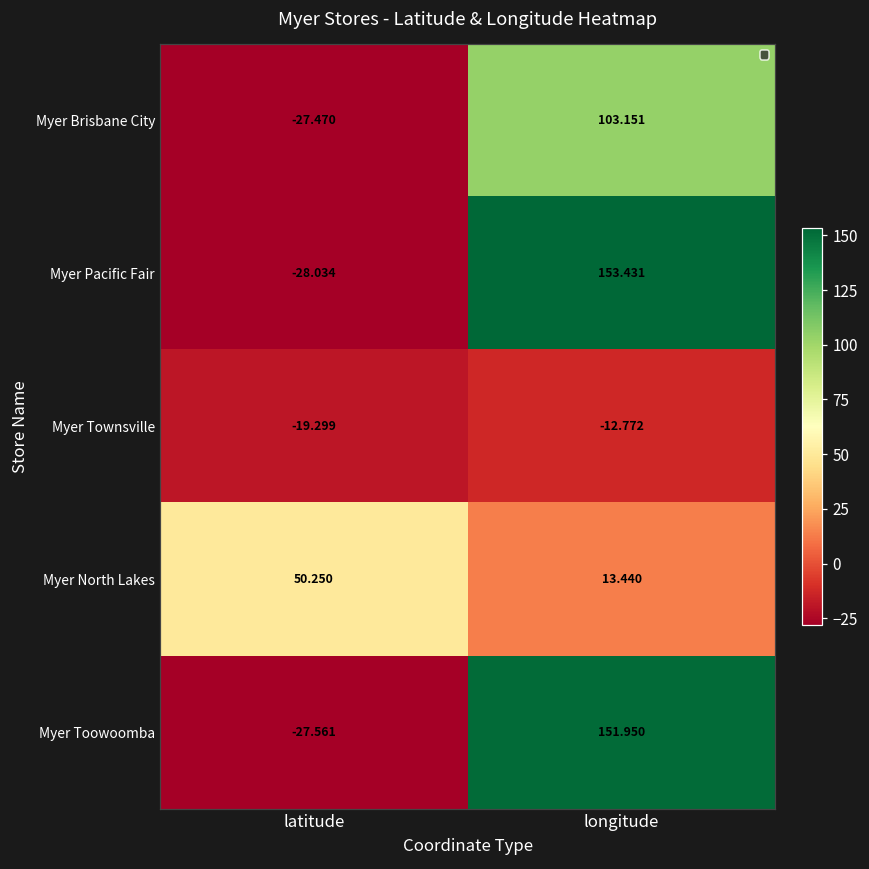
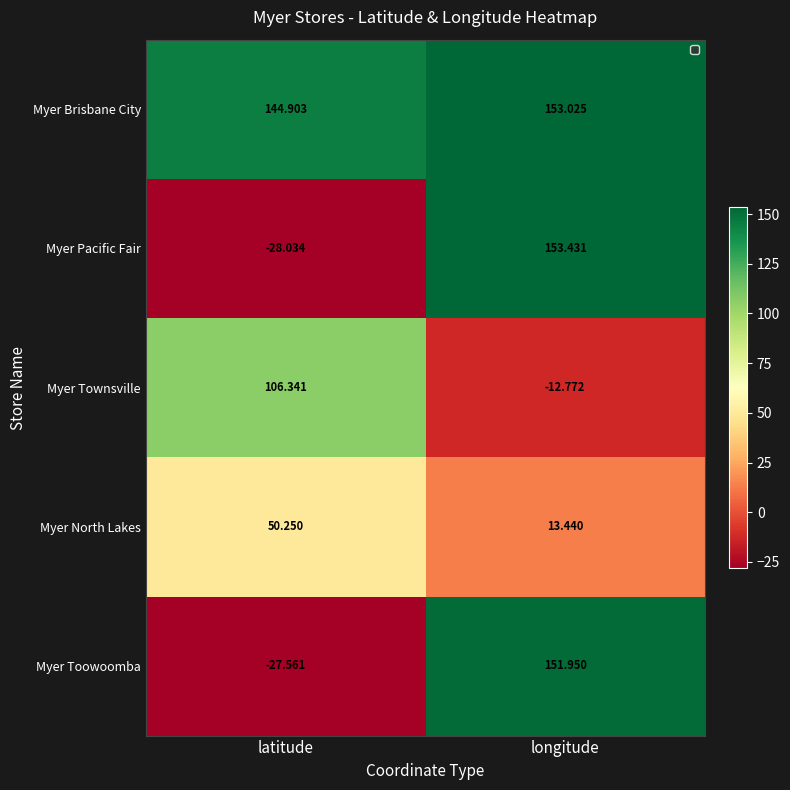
Myer Brisbane City, latitude: -27.470 -> 144.903
Myer Brisbane City, longitude: 103.151 -> 153.025
Myer Townsville, latitude: -19.299 -> 106.341
